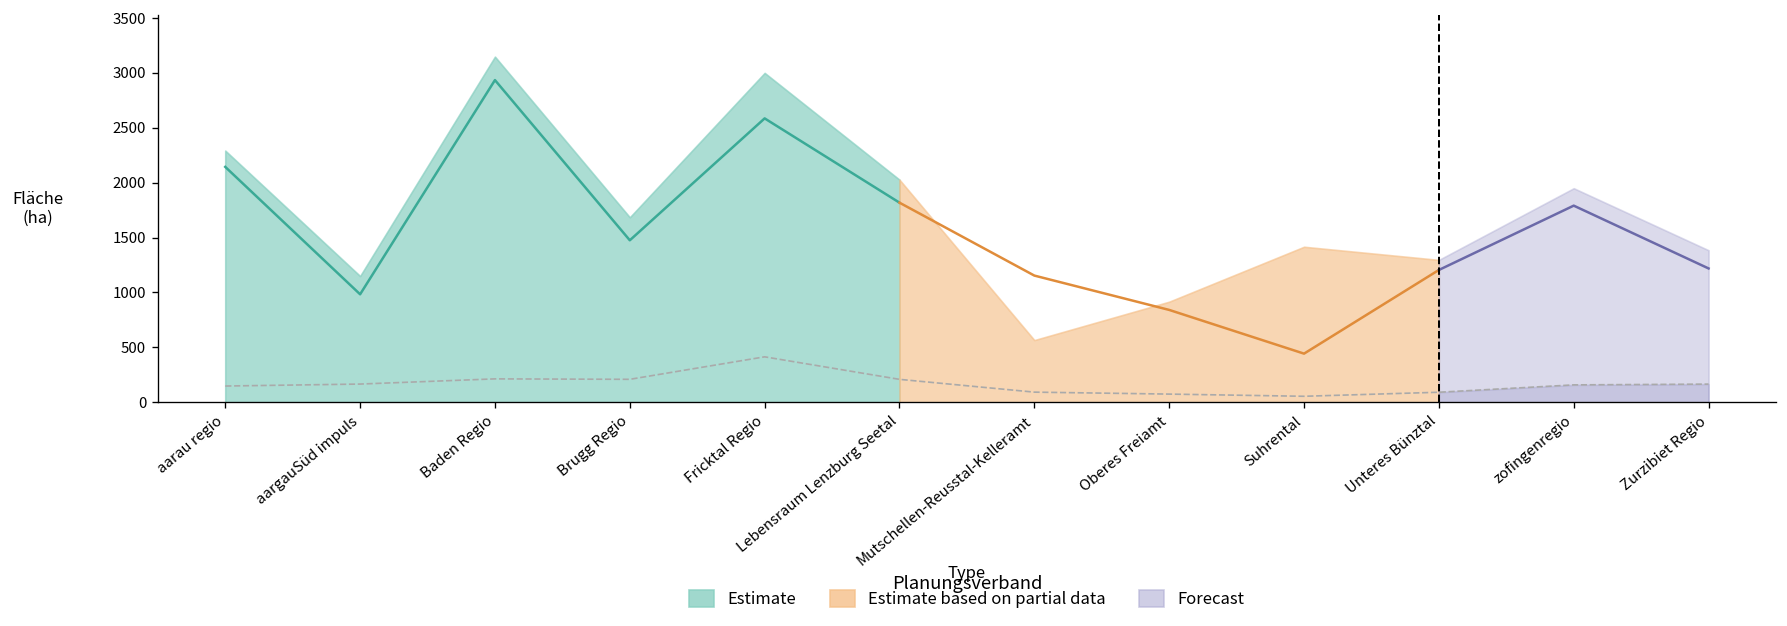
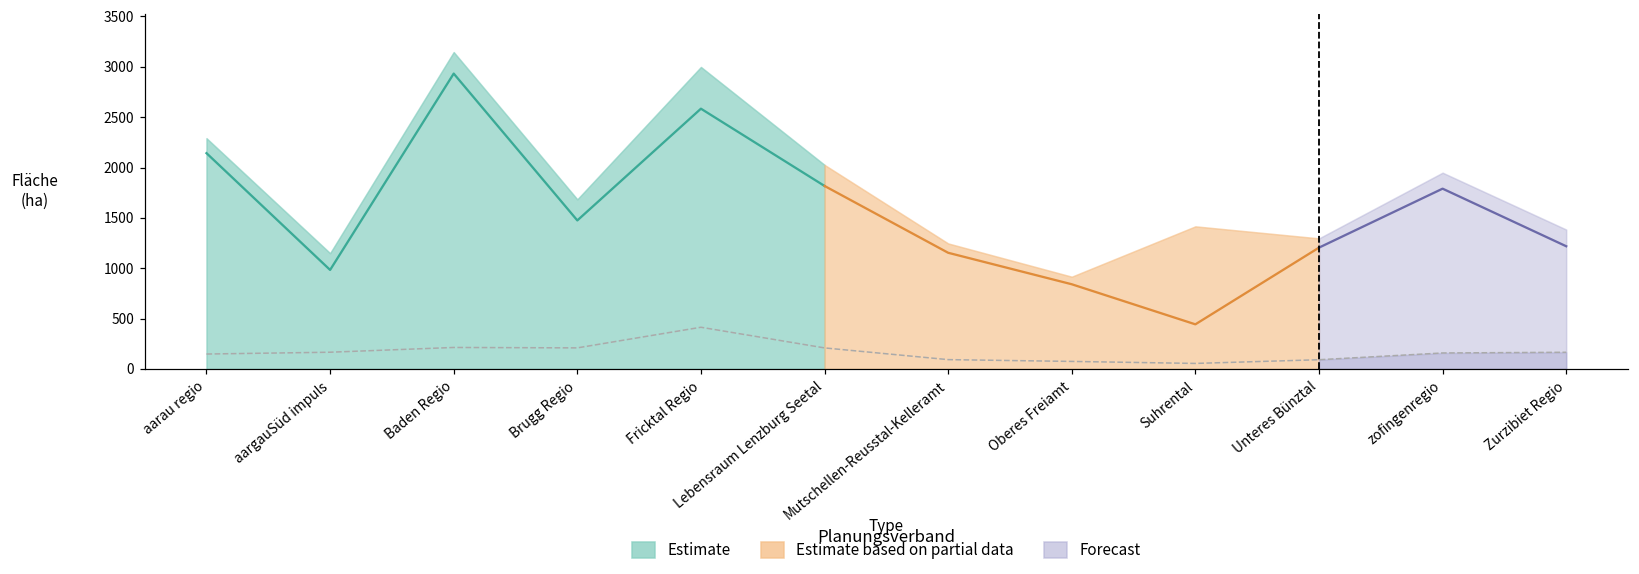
Estimate based on partial data, Mutschellen-Reusstal-Kelleramt: 600 -> 1200
